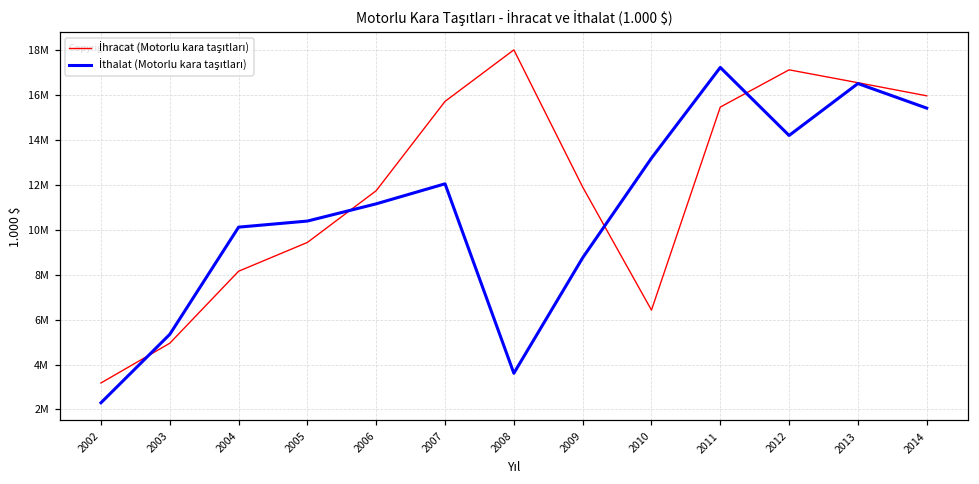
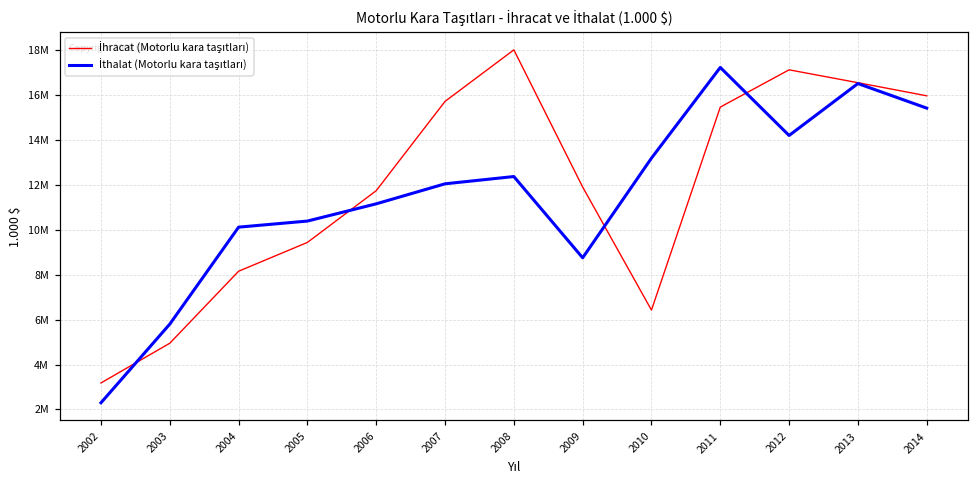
İthalat (Motorlu kara taşıtları), 2003: 5300000 -> 5800000
İthalat (Motorlu kara taşıtları), 2008: 3600000 -> 12400000
